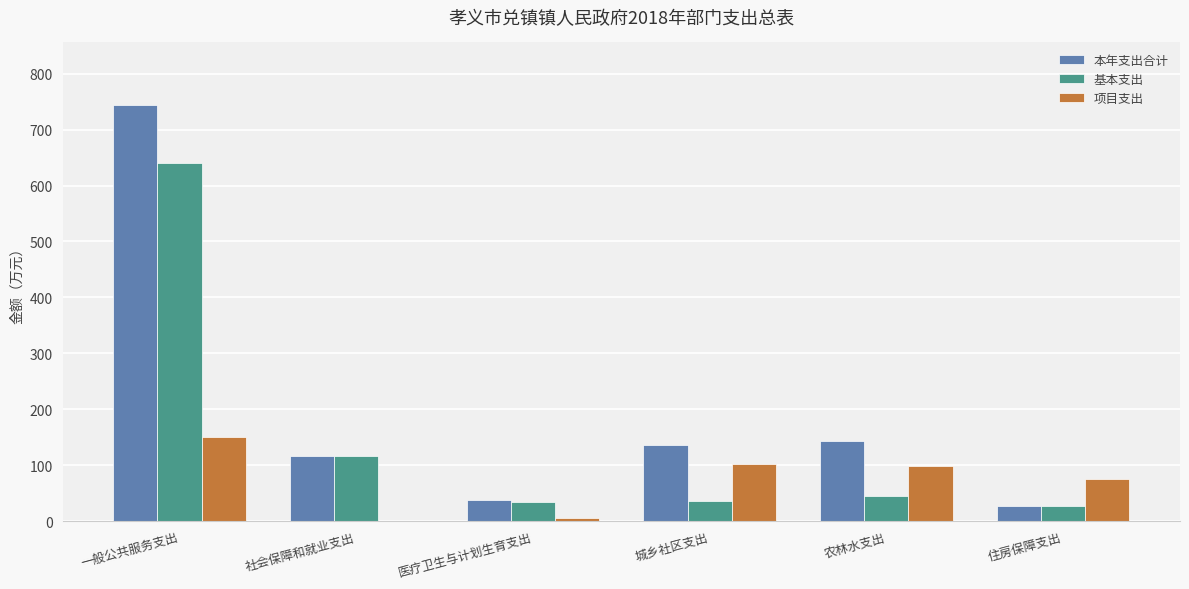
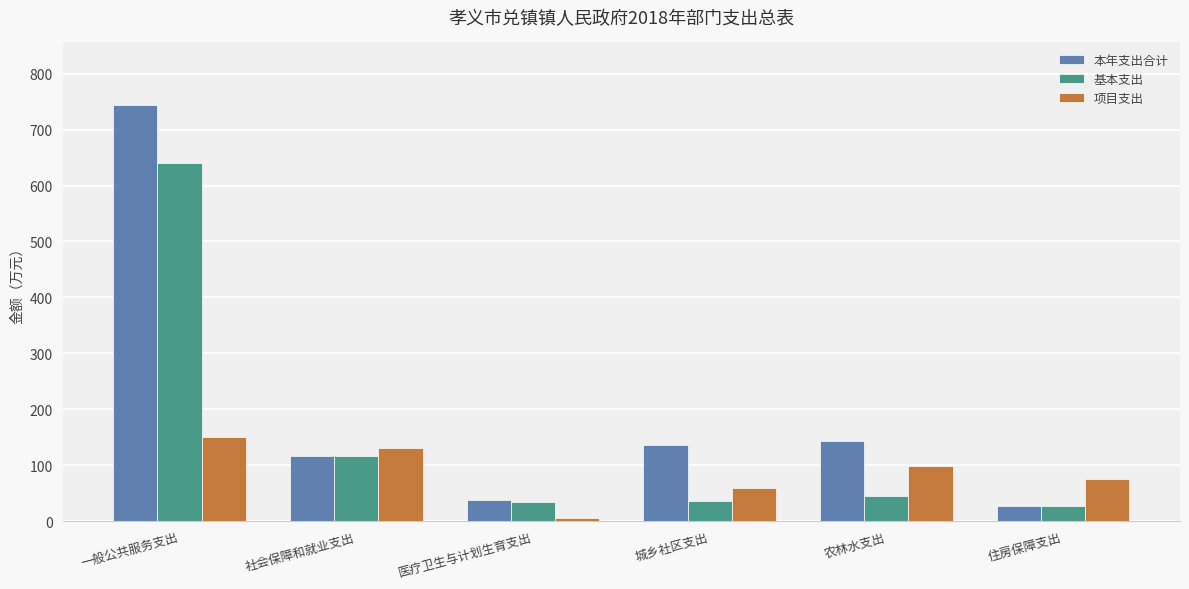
项目支出, 社会保障和就业支出: 0 -> 130
项目支出, 城乡社区支出: 100 -> 60
